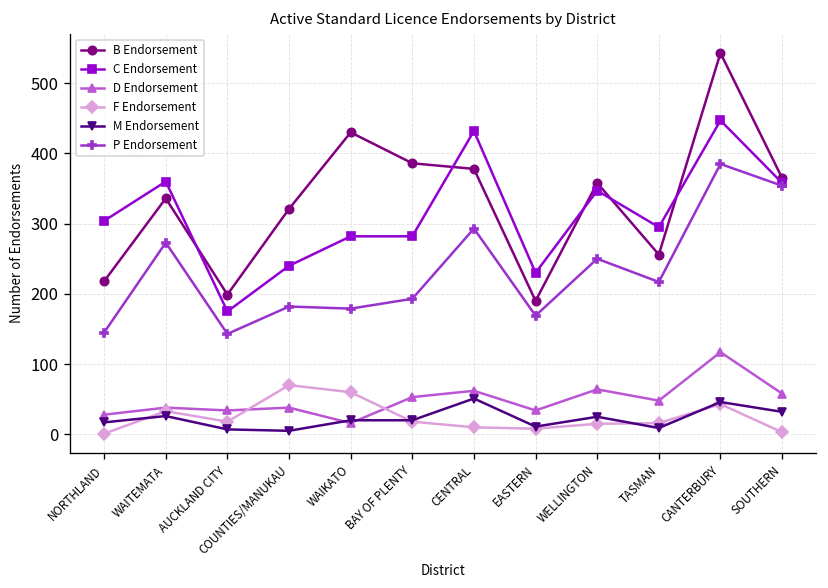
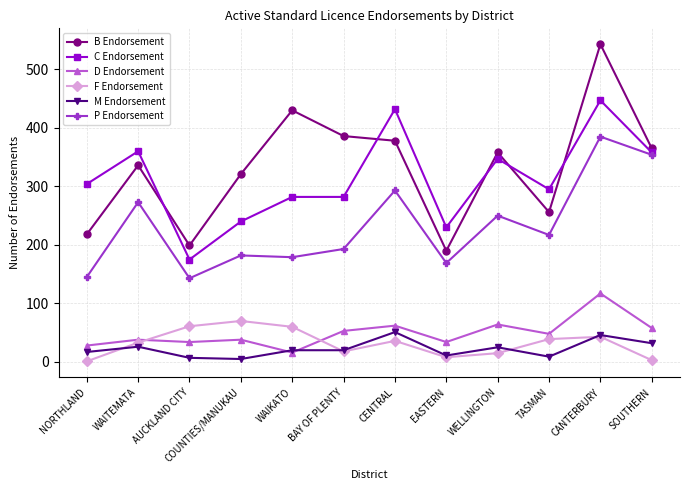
F Endorsement, AUCKLAND CITY: 20 -> 60
F Endorsement, CENTRAL: 10 -> 40
F Endorsement, TASMAN: 20 -> 40
